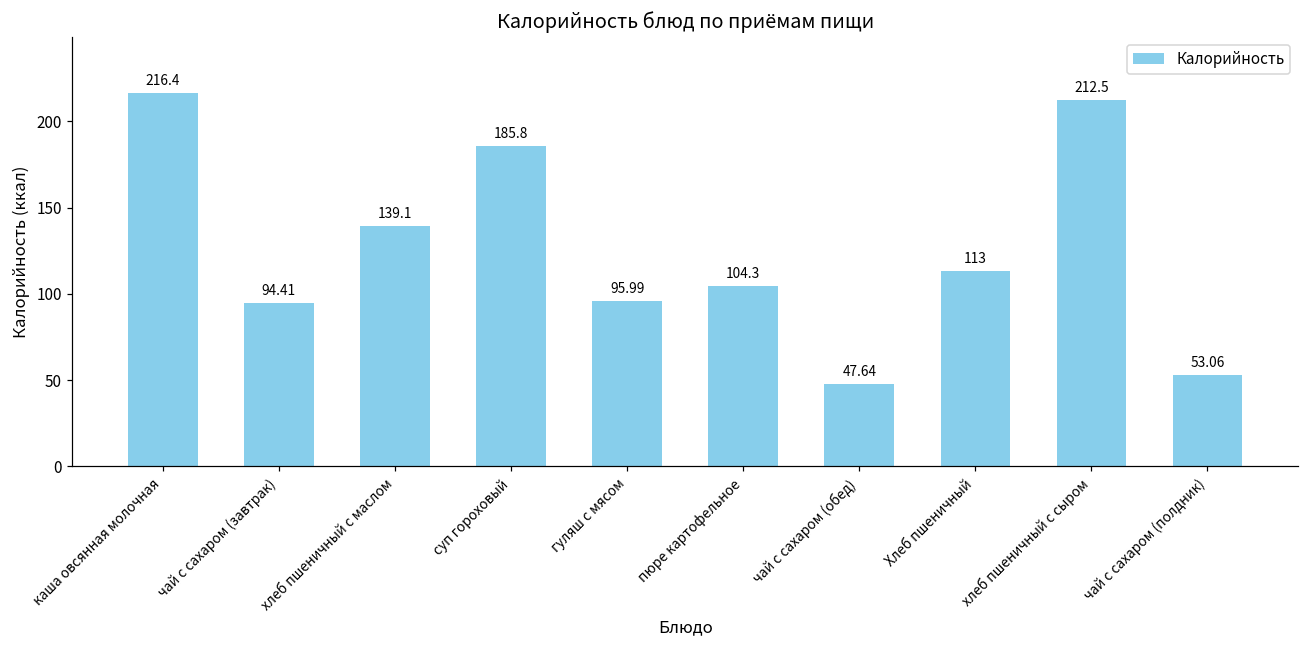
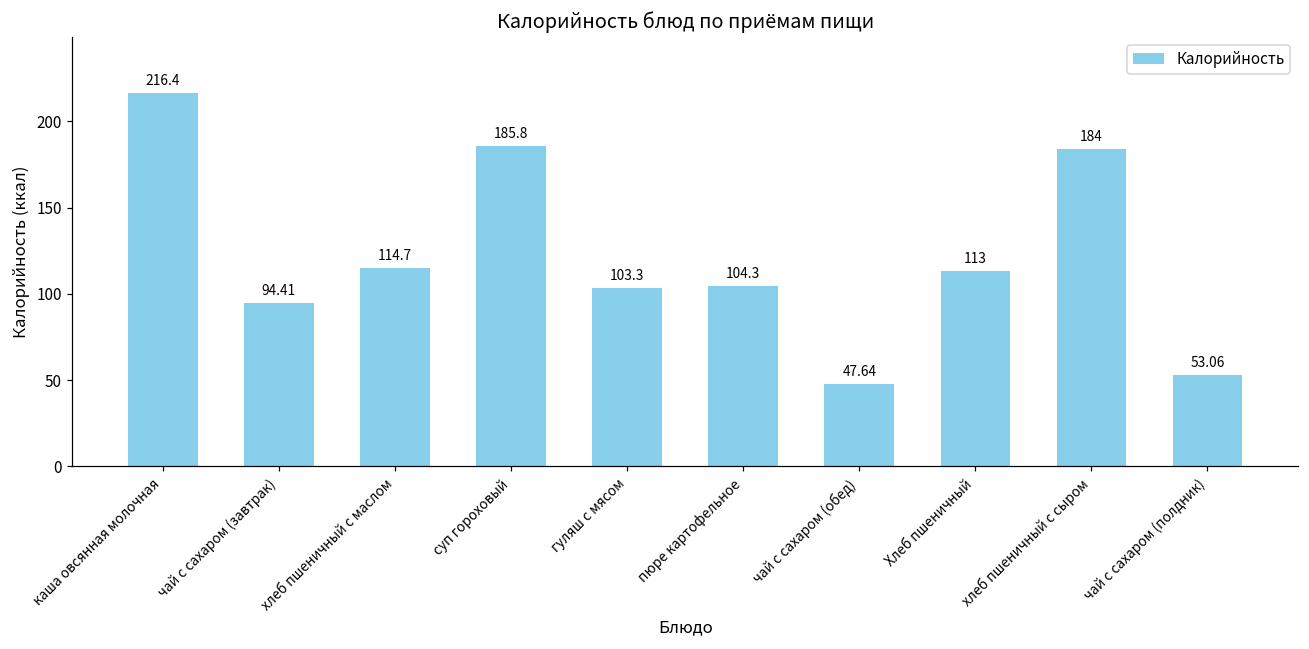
хлеб пшеничный с маслом: 139.1 -> 114.7
гуляш с мясом: 95.99 -> 103.3
хлеб пшеничный с сыром: 212.5 -> 184
